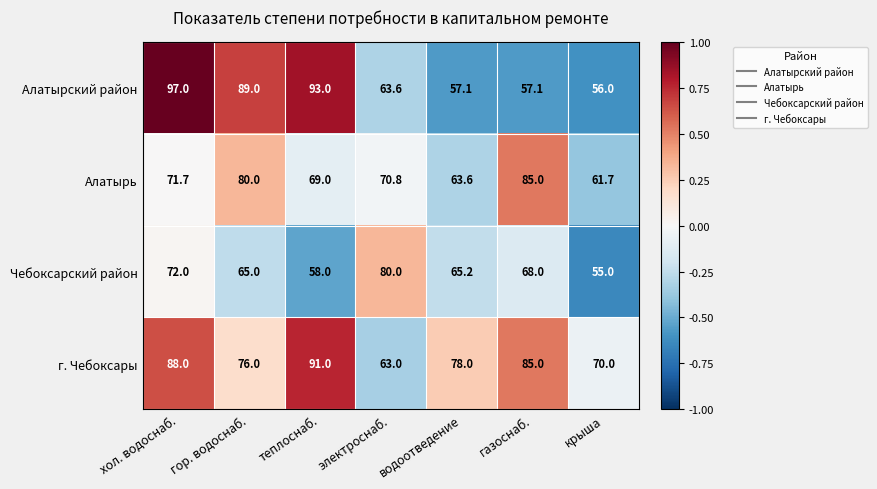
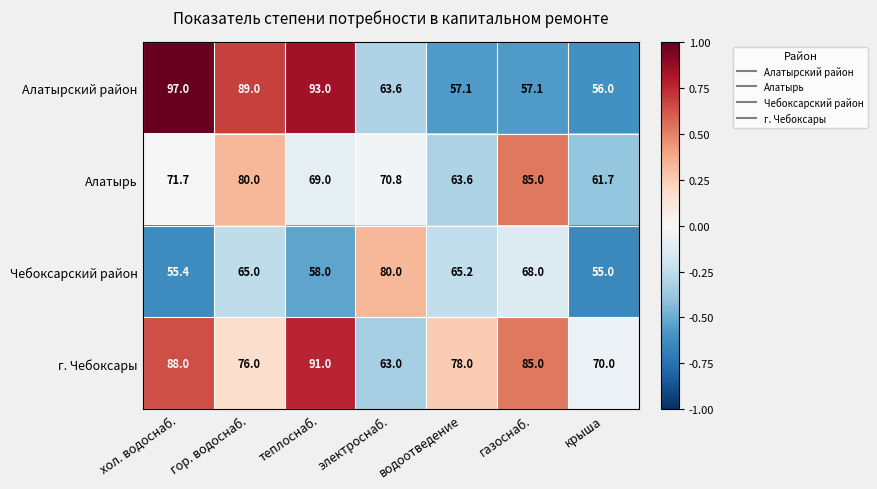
Чебоксарский район, хол. водоснаб.: 72.0 -> 55.4
